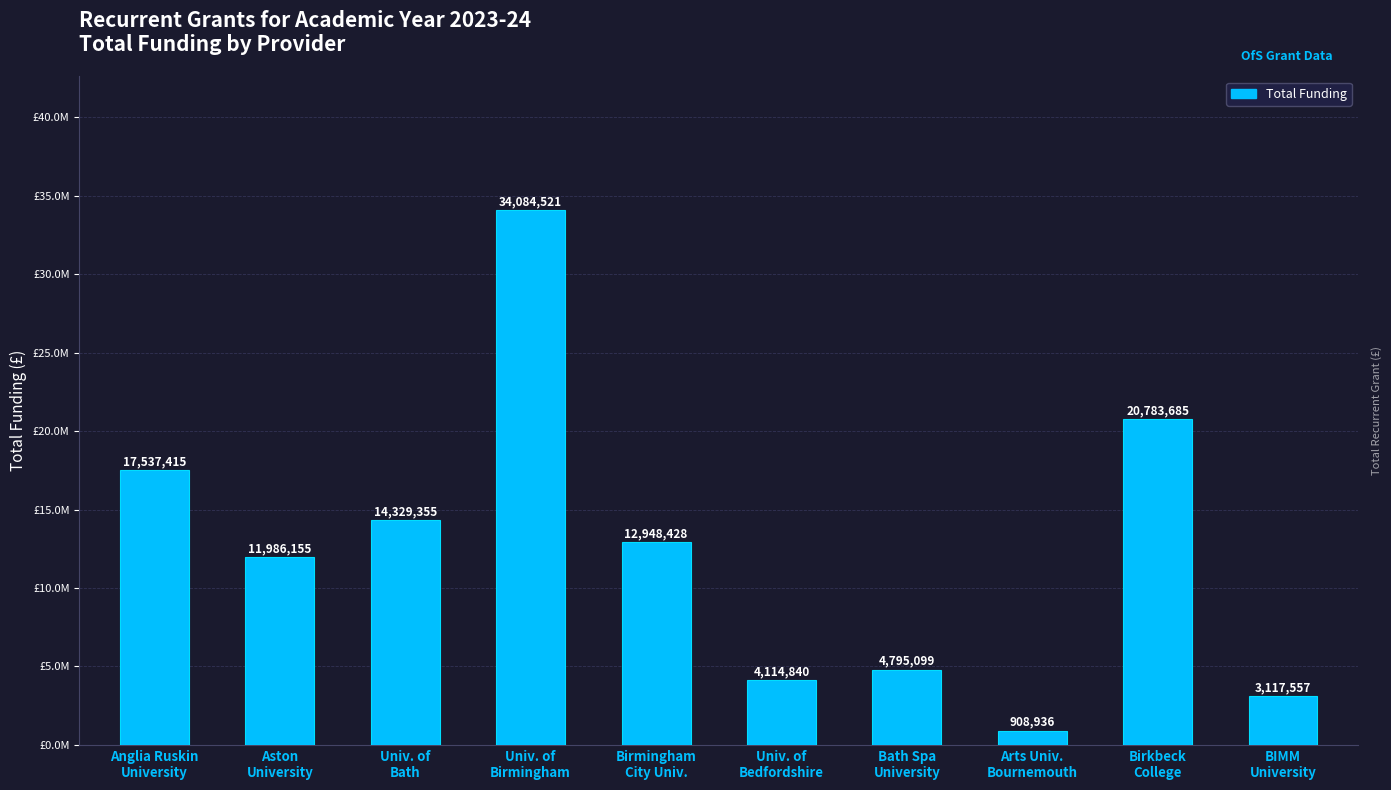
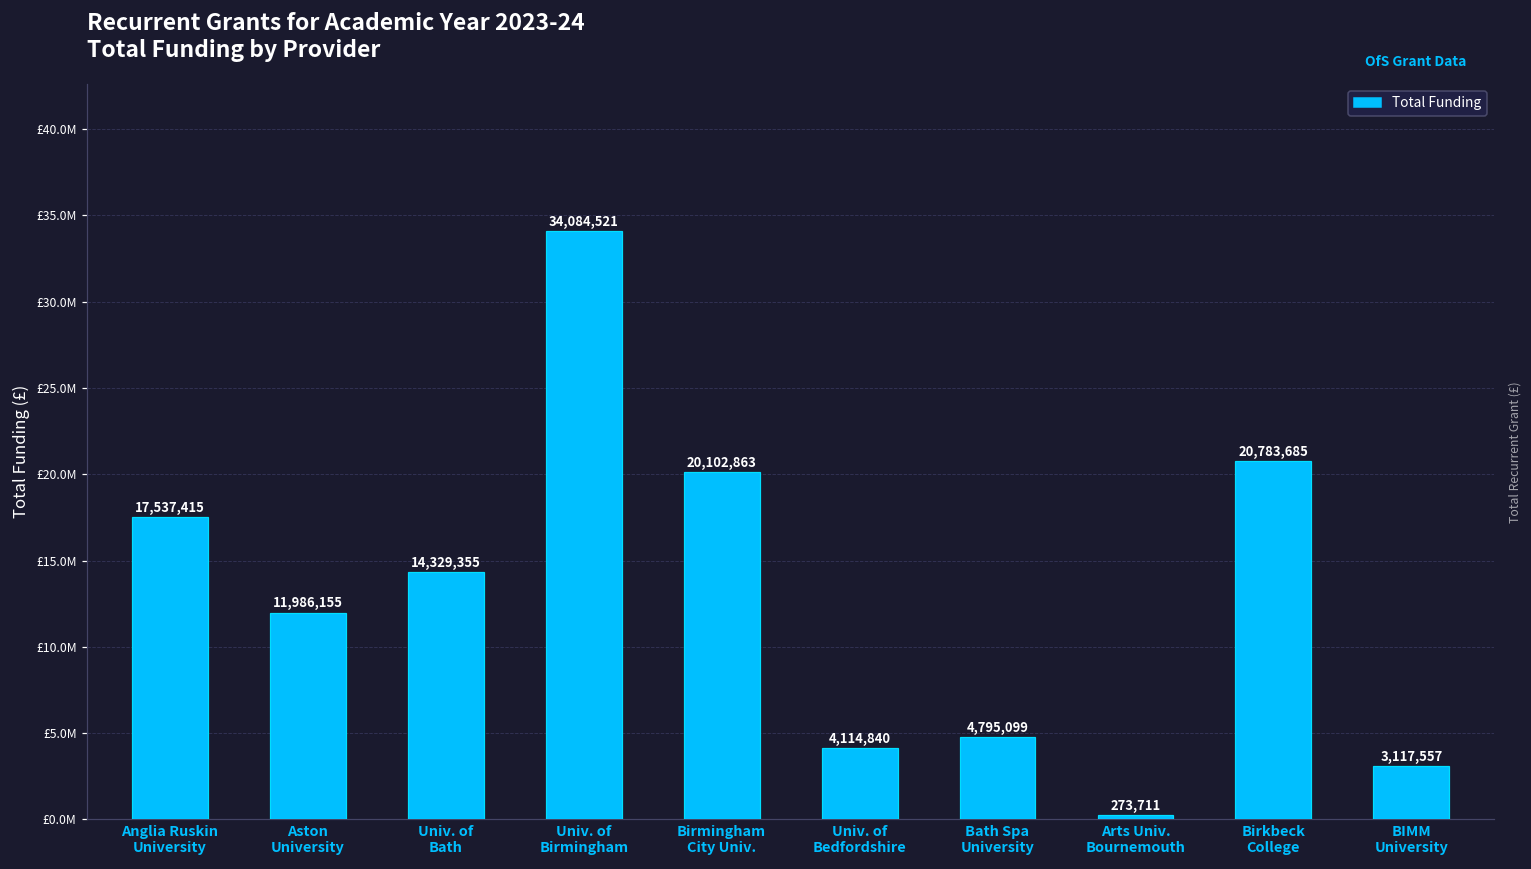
Birmingham City Univ.: 12,948,428 -> 20,102,863
Arts Univ. Bournemouth: 908,936 -> 273,711
